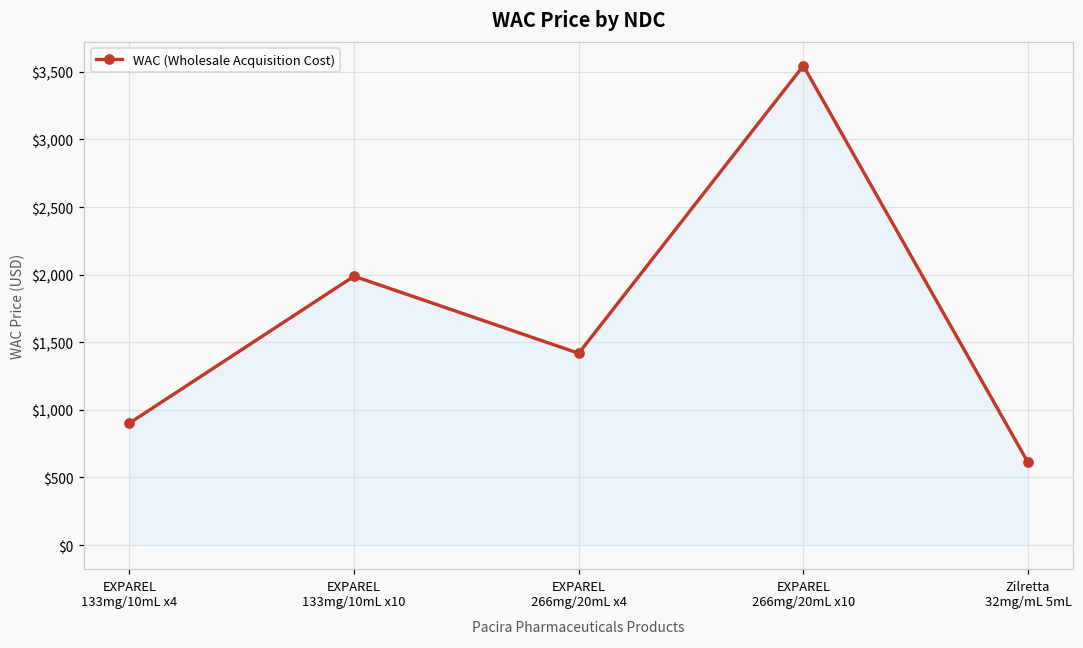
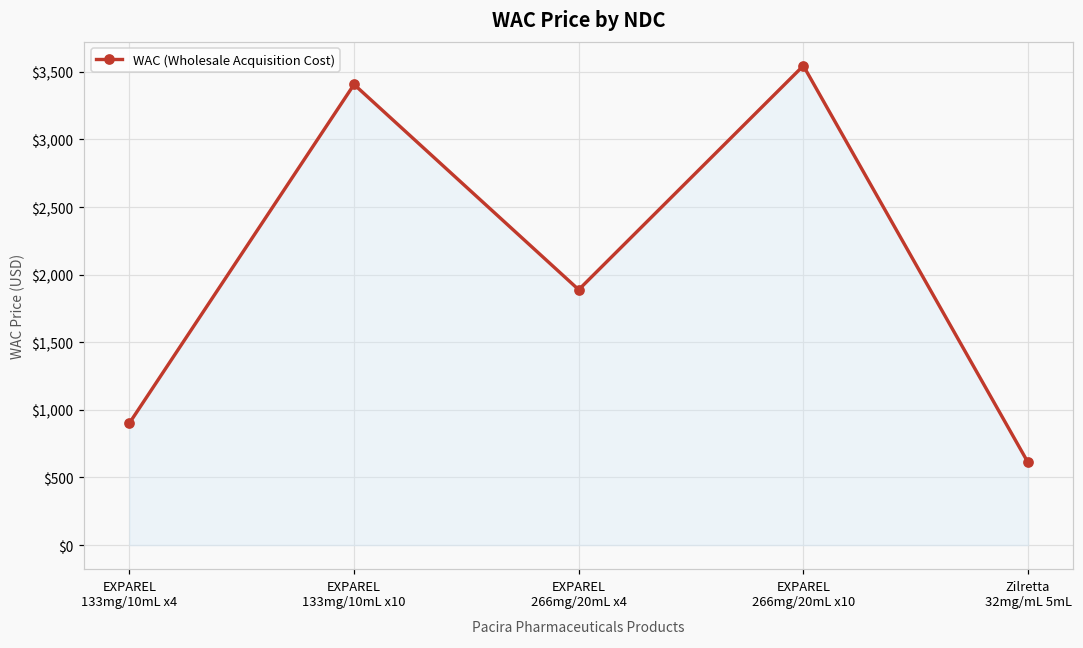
EXPAREL 133mg/10mL x10: $1,990 -> $3,410
EXPAREL 266mg/20mL x4: $1,420 -> $1,890
